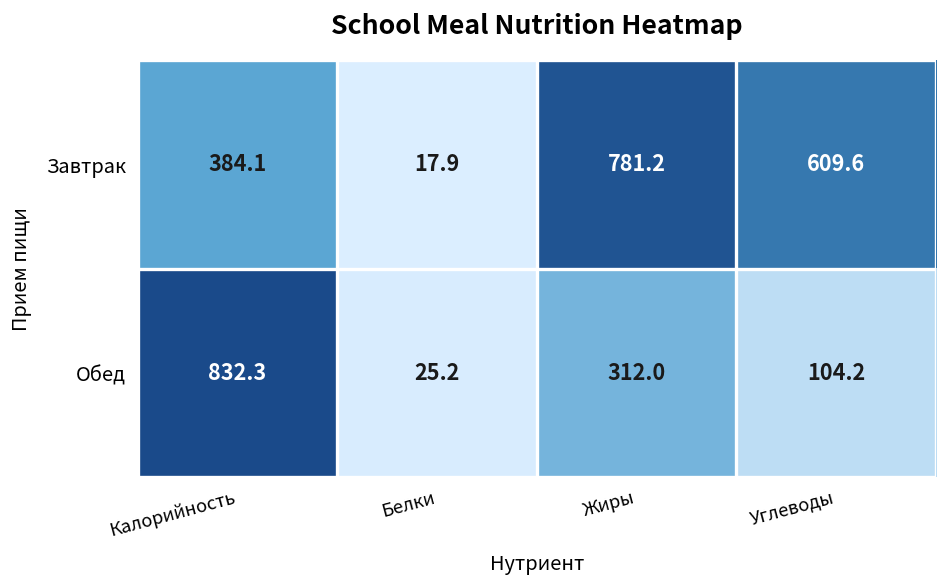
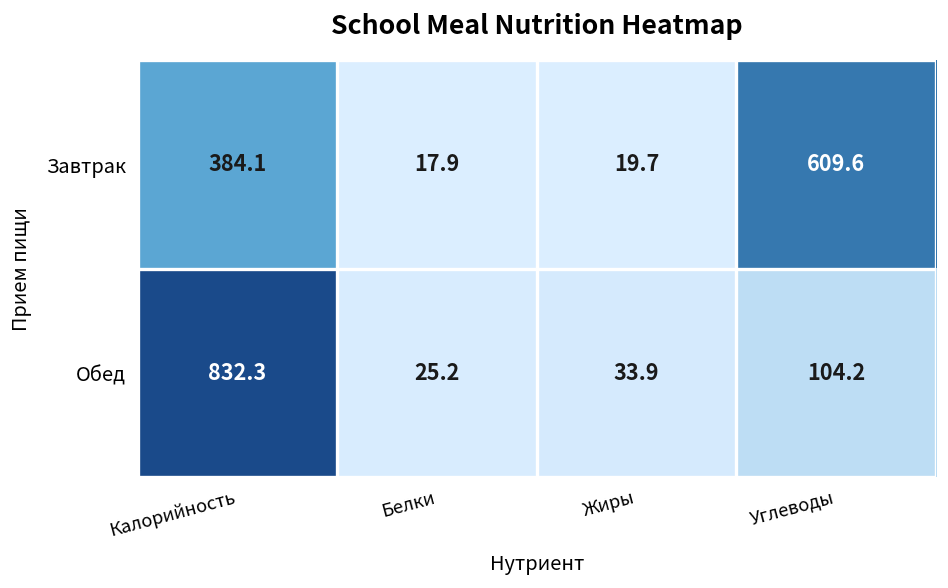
Завтрак, Жиры: 781.2 -> 19.7
Обед, Жиры: 312.0 -> 33.9
